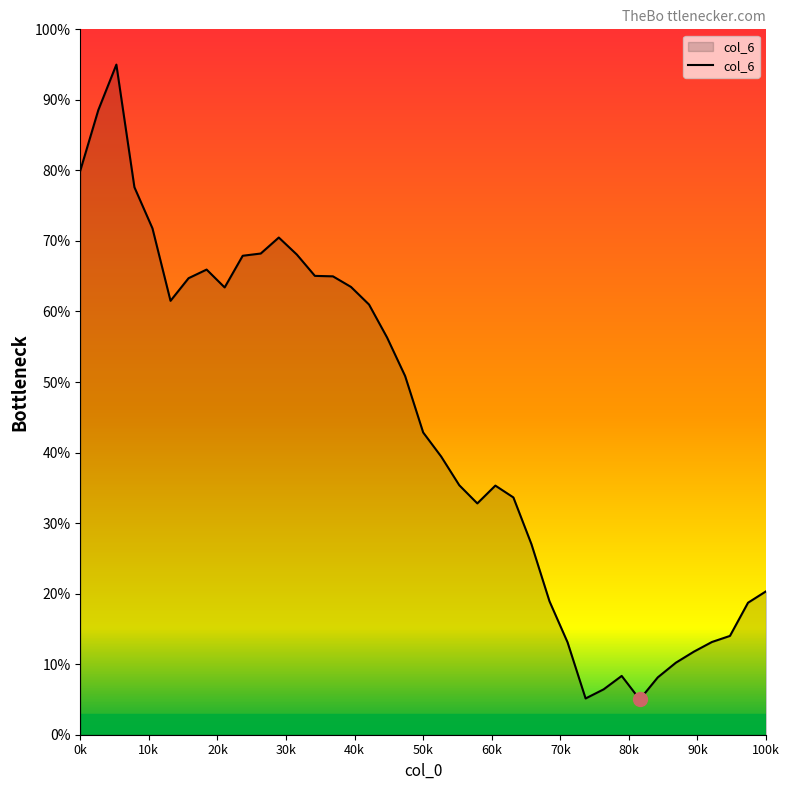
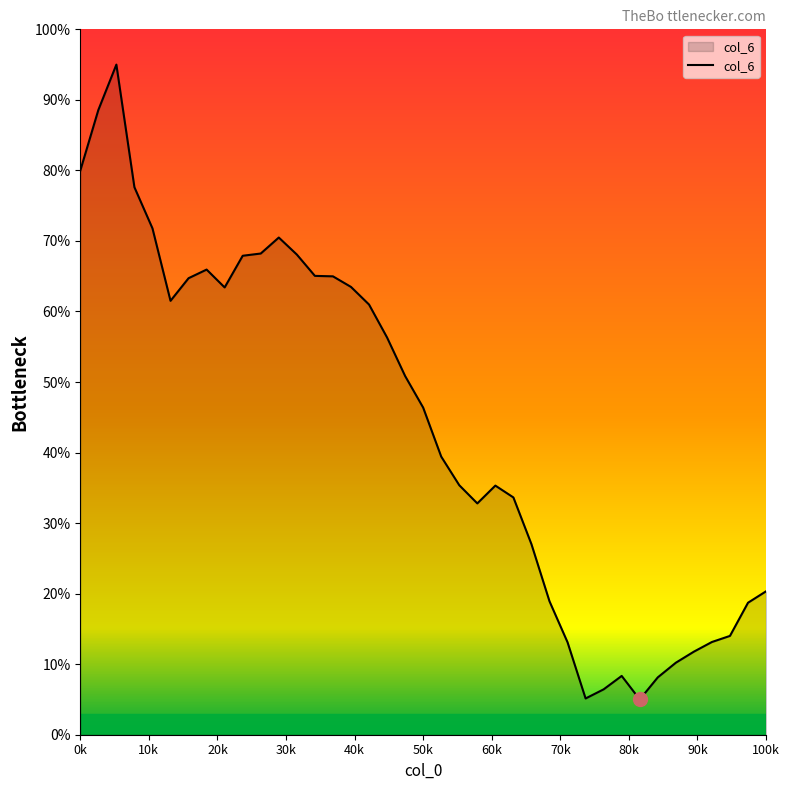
col_6, 50k: 43% -> 46%
